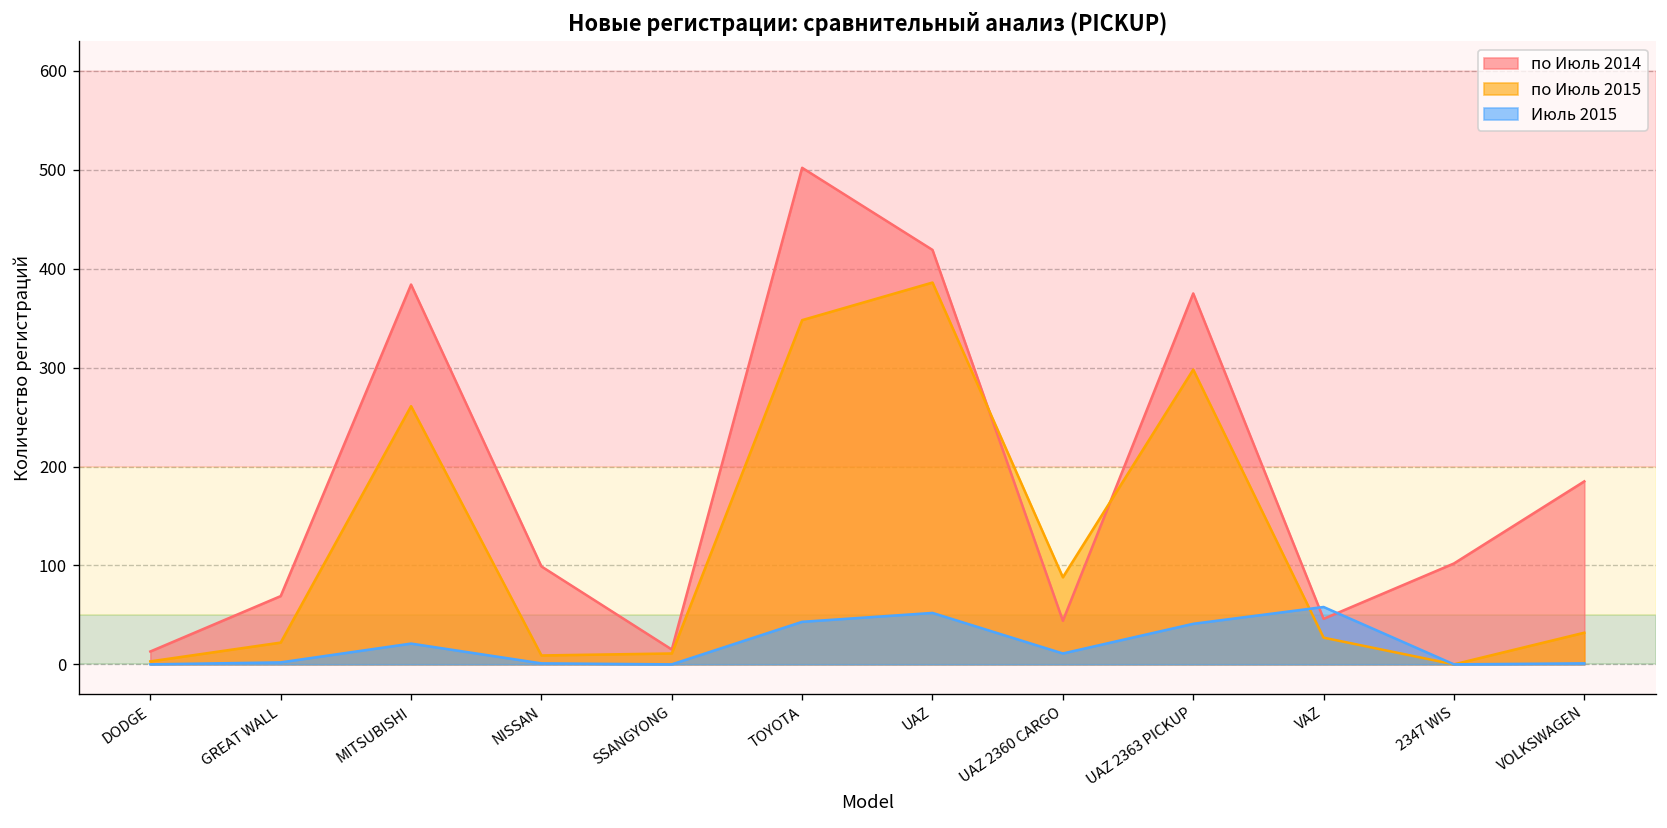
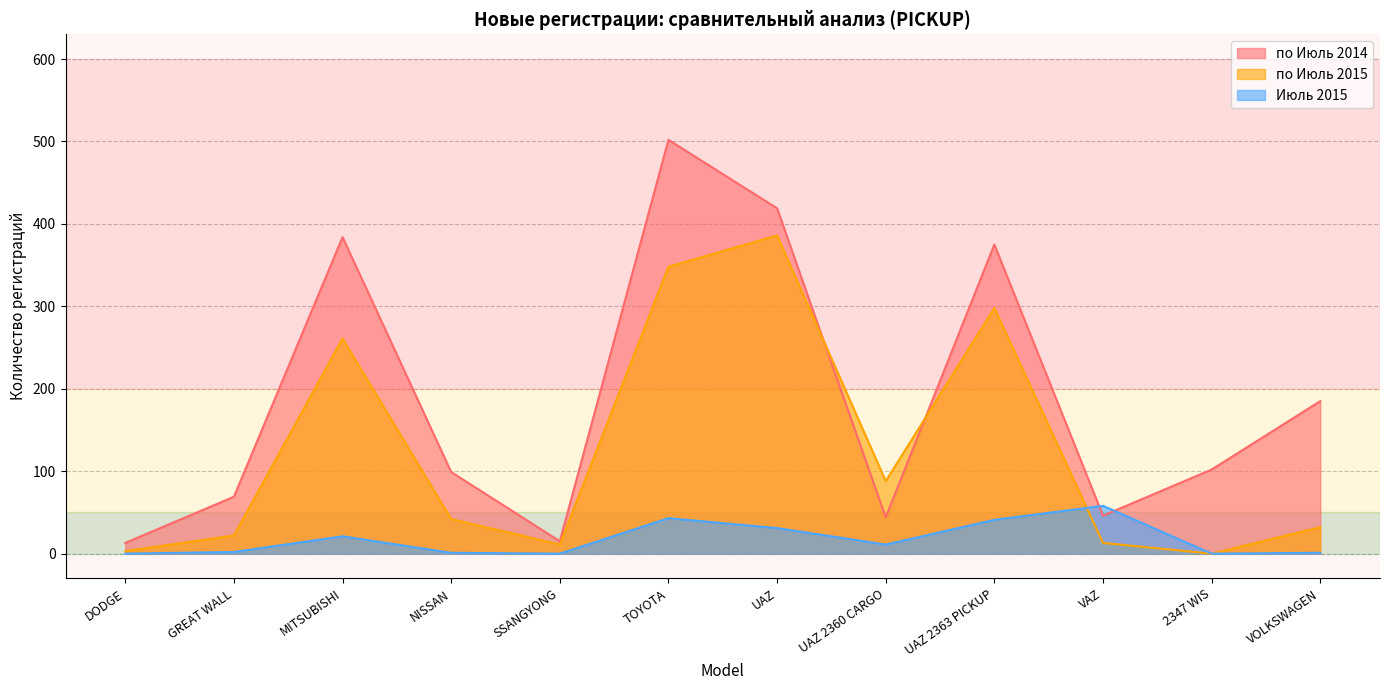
по Июль 2015, NISSAN: 10 -> 40
Июль 2015, UAZ: 50 -> 30
по Июль 2015, VAZ: 30 -> 10
